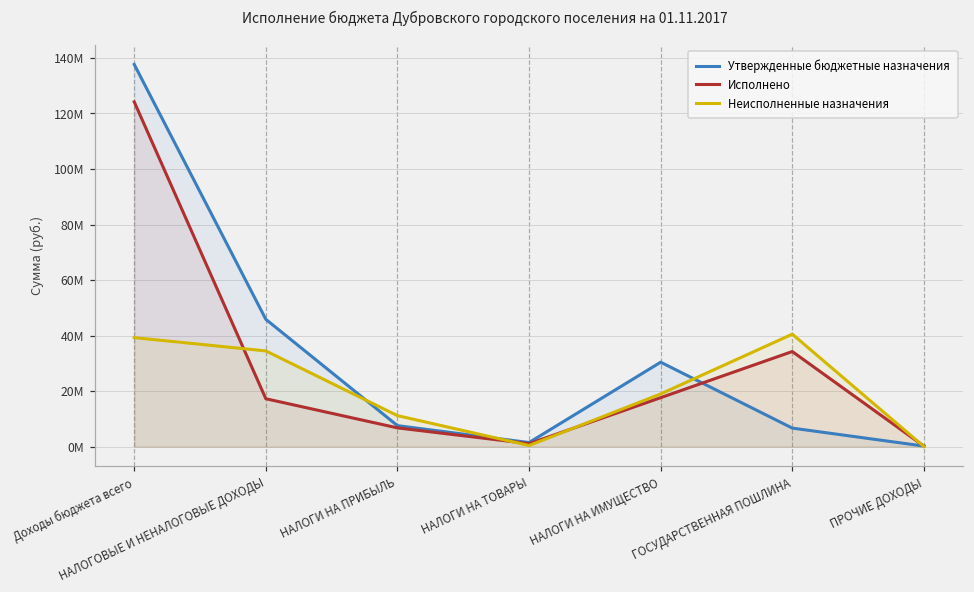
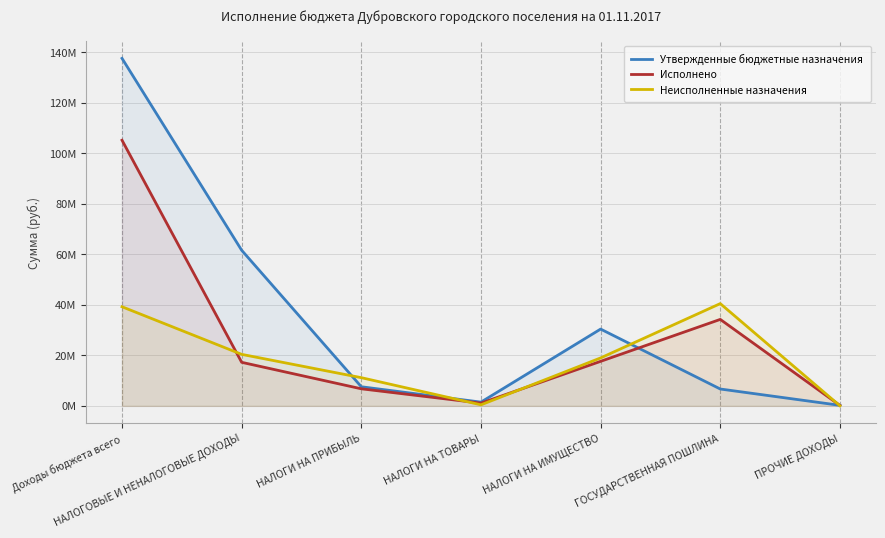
Исполнено, Доходы бюджета всего: 124000000 -> 105000000
Утвержденные бюджетные назначения, НАЛОГОВЫЕ И НЕНАЛОГОВЫЕ ДОХОДЫ: 46000000 -> 62000000
Неисполненные назначения, НАЛОГОВЫЕ И НЕНАЛОГОВЫЕ ДОХОДЫ: 34000000 -> 20000000
